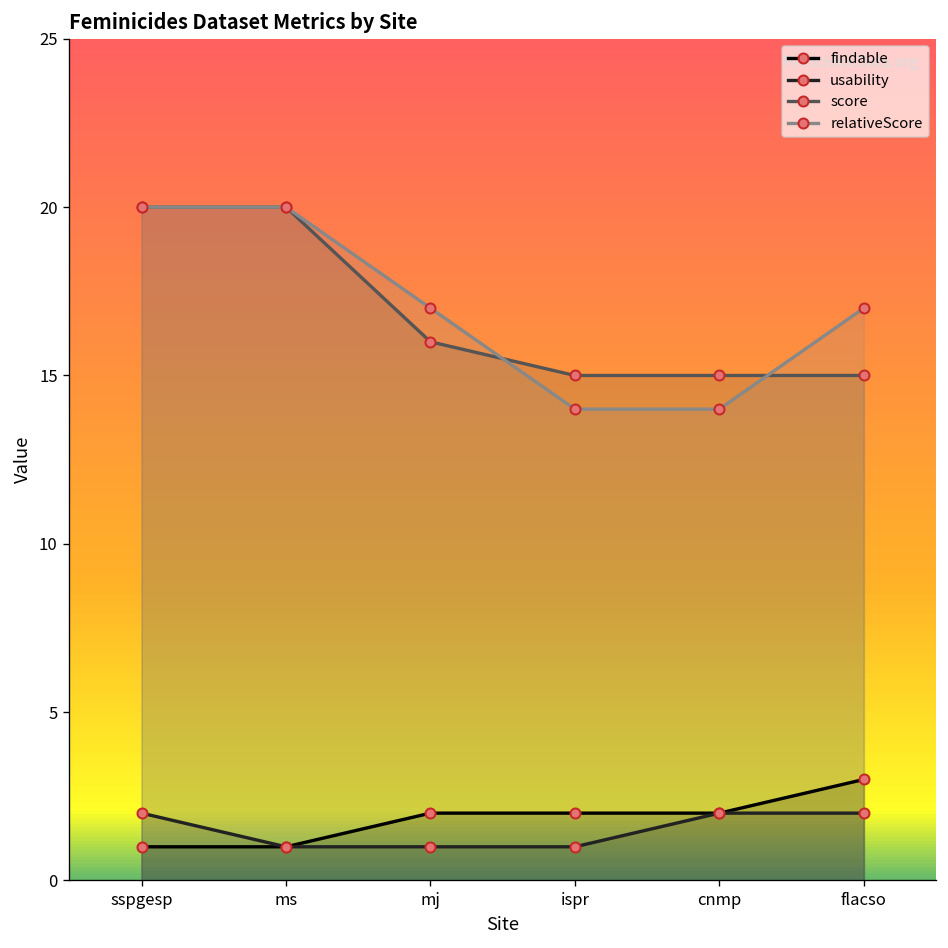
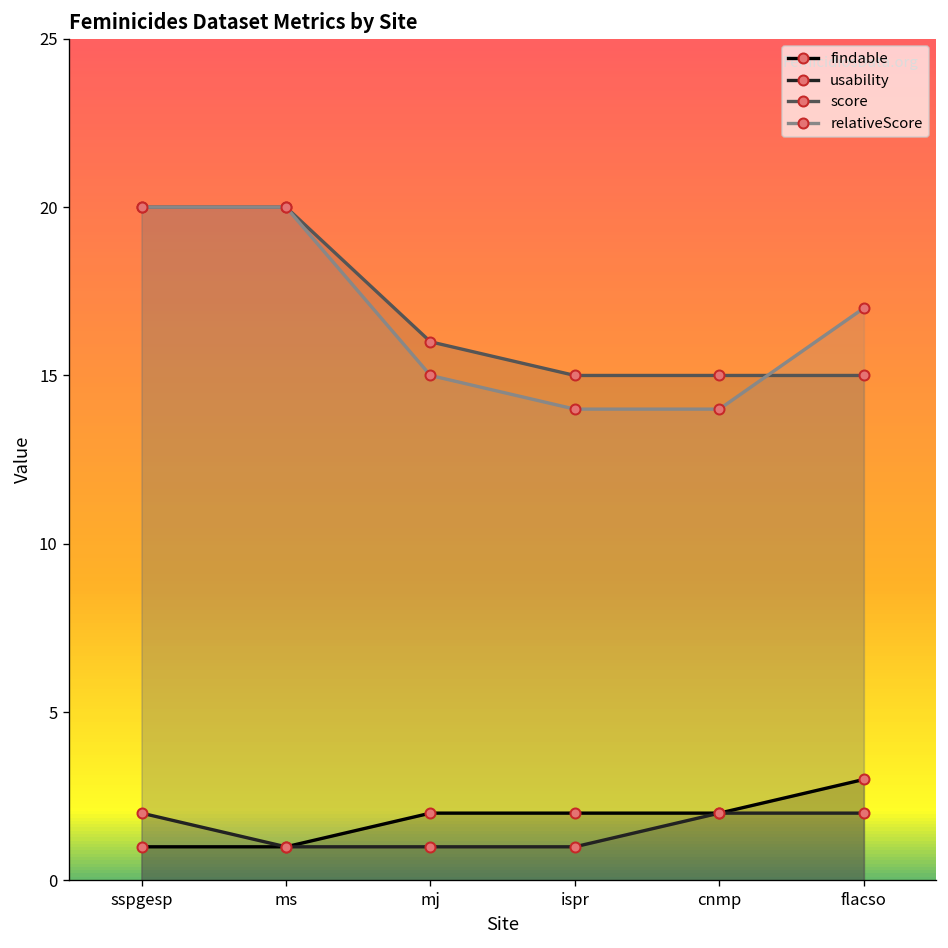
relativeScore, mj: 17 -> 15
